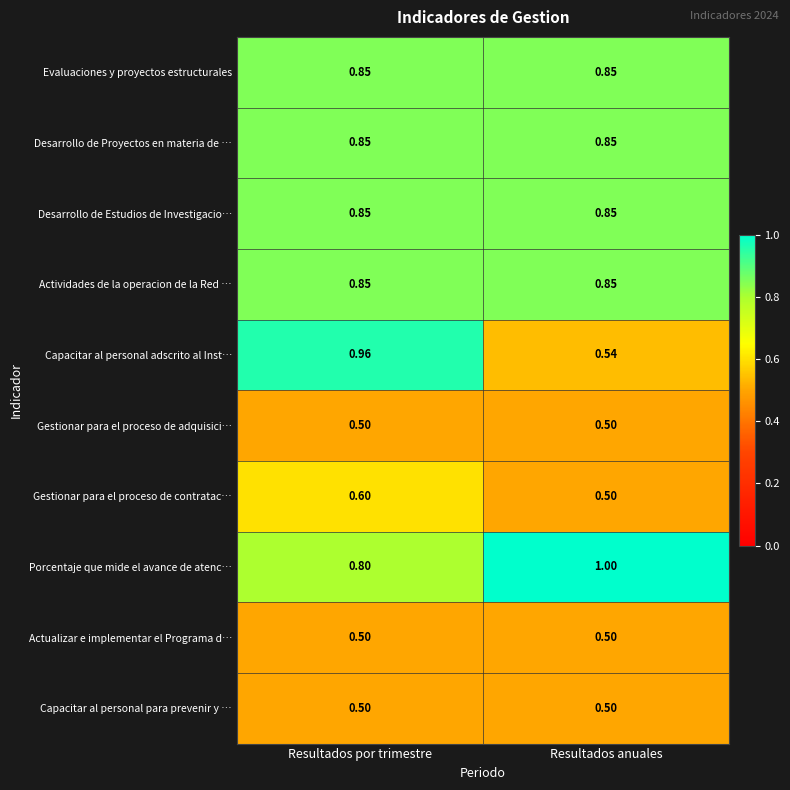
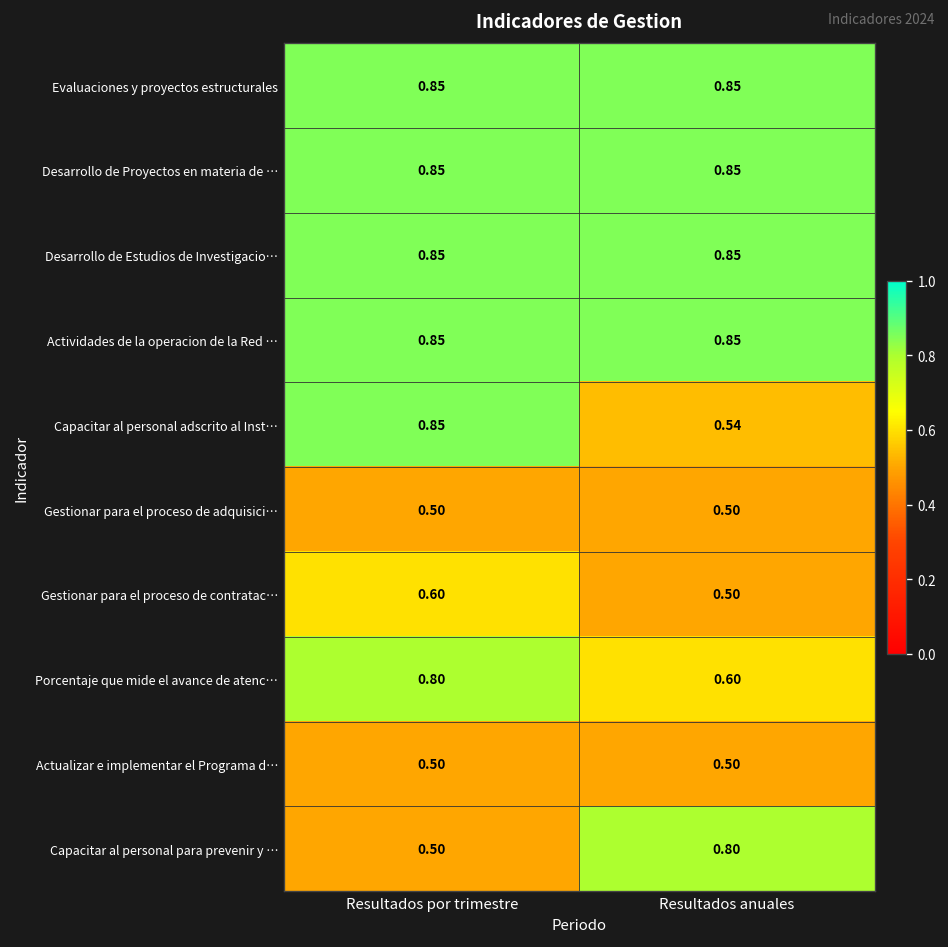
Capacitar al personal adscrito al Inst…, Resultados por trimestre: 0.96 -> 0.85
Porcentaje que mide el avance de atenc…, Resultados anuales: 1.00 -> 0.60
Capacitar al personal para prevenir y …, Resultados anuales: 0.50 -> 0.80
